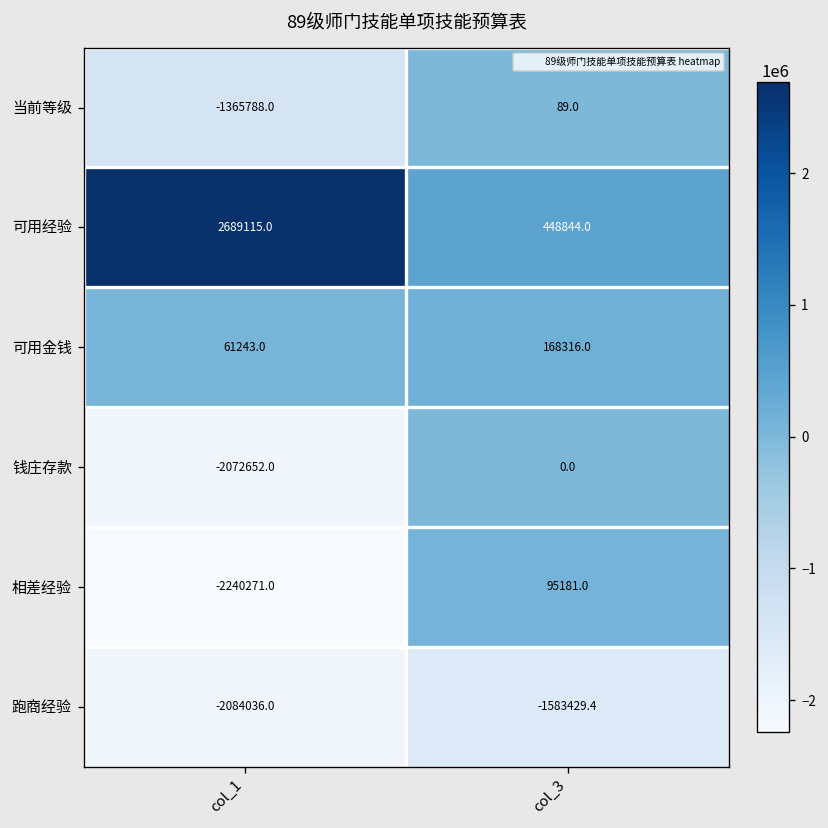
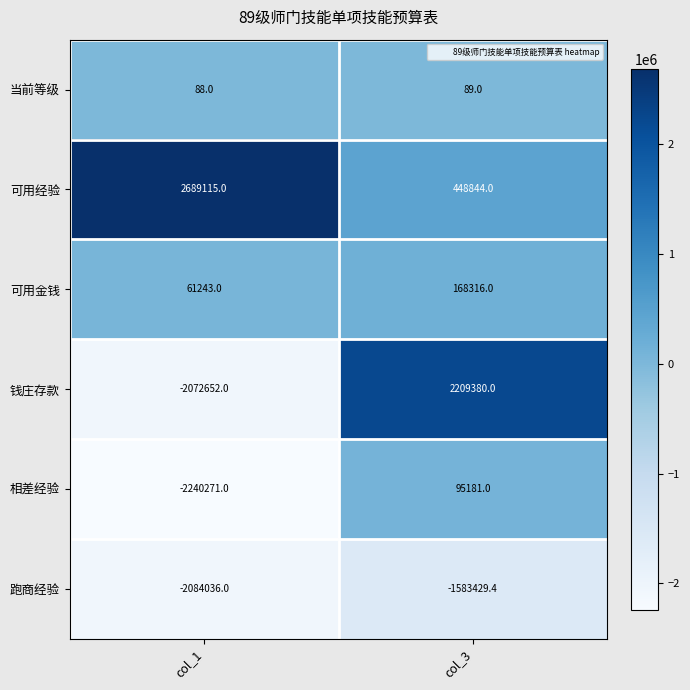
当前等级, col_1: -1365788.0 -> 88.0
钱庄存款, col_3: 0.0 -> 2209380.0
